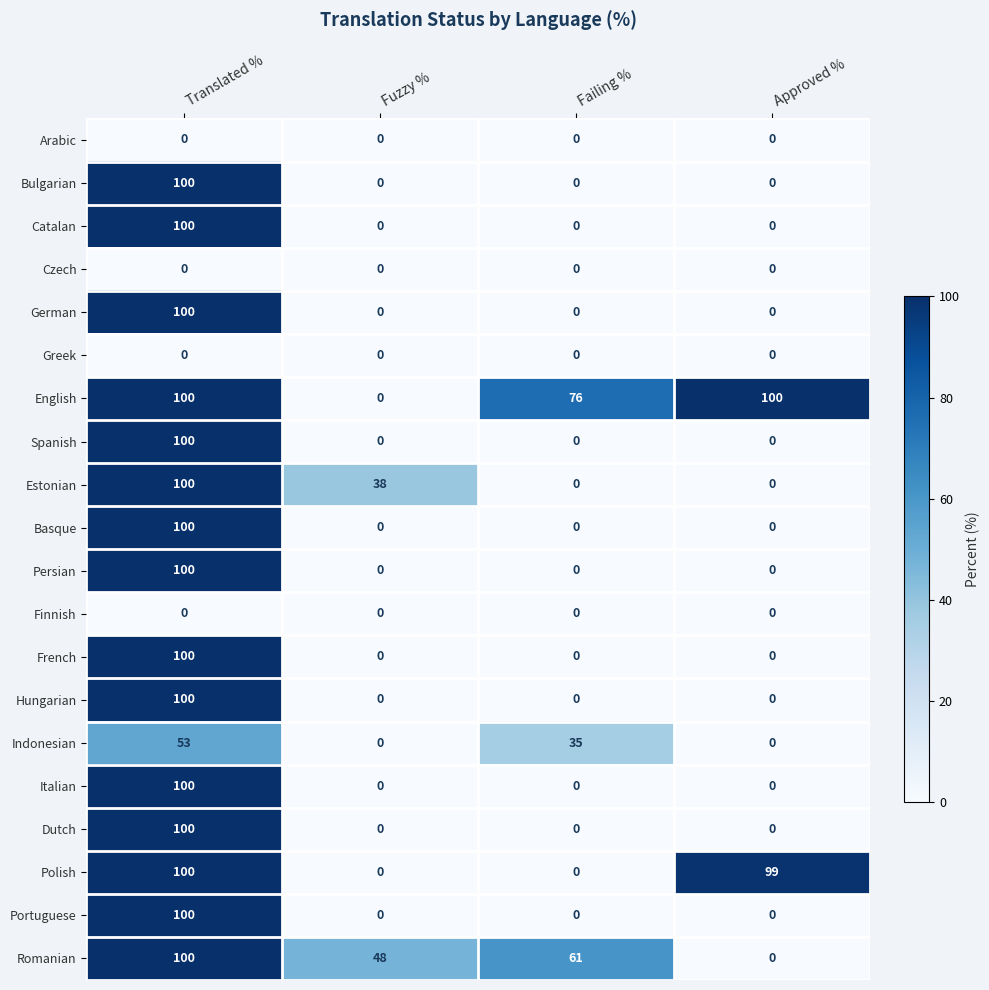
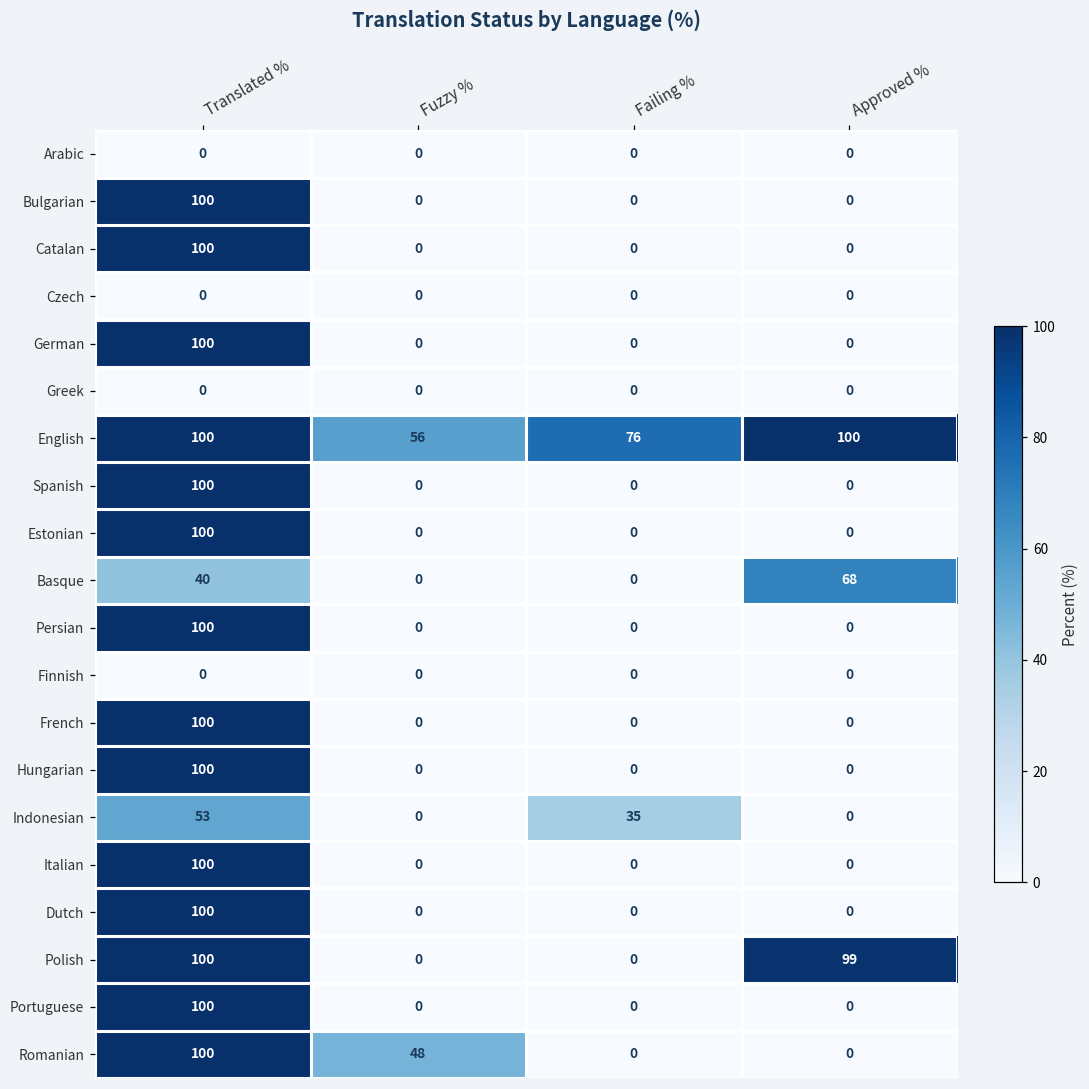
English, Fuzzy %: 0 -> 56
Estonian, Fuzzy %: 38 -> 0
Basque, Translated %: 100 -> 40
Basque, Approved %: 0 -> 68
Romanian, Failing %: 61 -> 0
